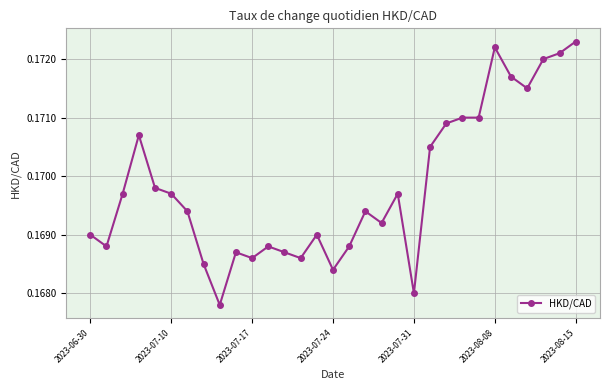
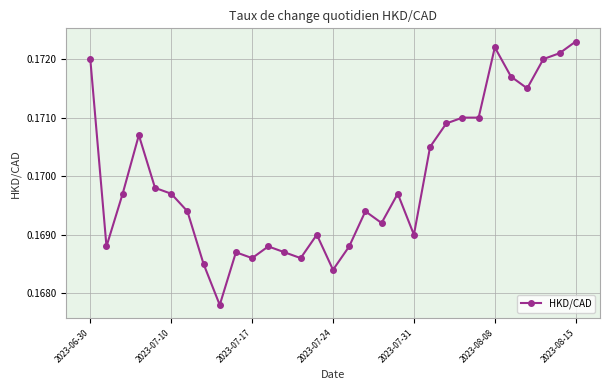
2023-06-30: 0.169 -> 0.172
2023-07-31: 0.168 -> 0.169
